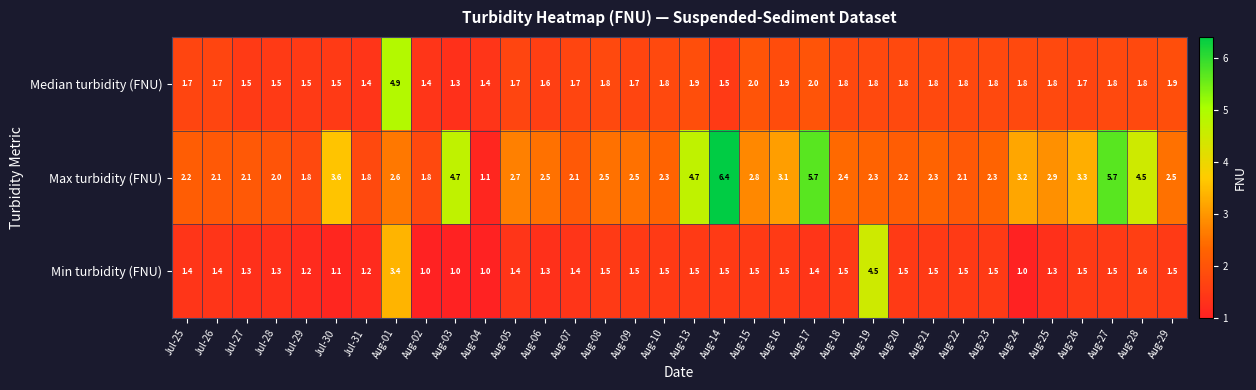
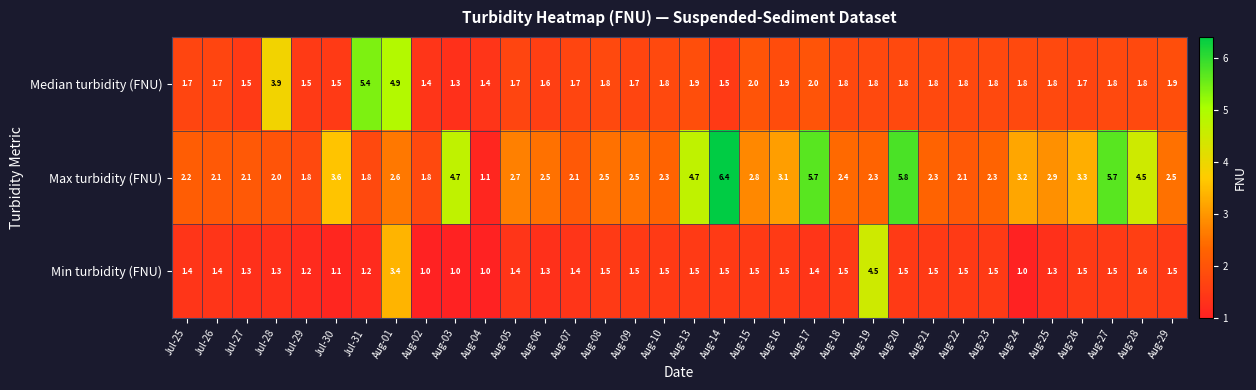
Median turbidity (FNU), Jul-28: 1.5 -> 3.9
Median turbidity (FNU), Jul-31: 1.4 -> 5.4
Max turbidity (FNU), Aug-20: 2.2 -> 5.8
